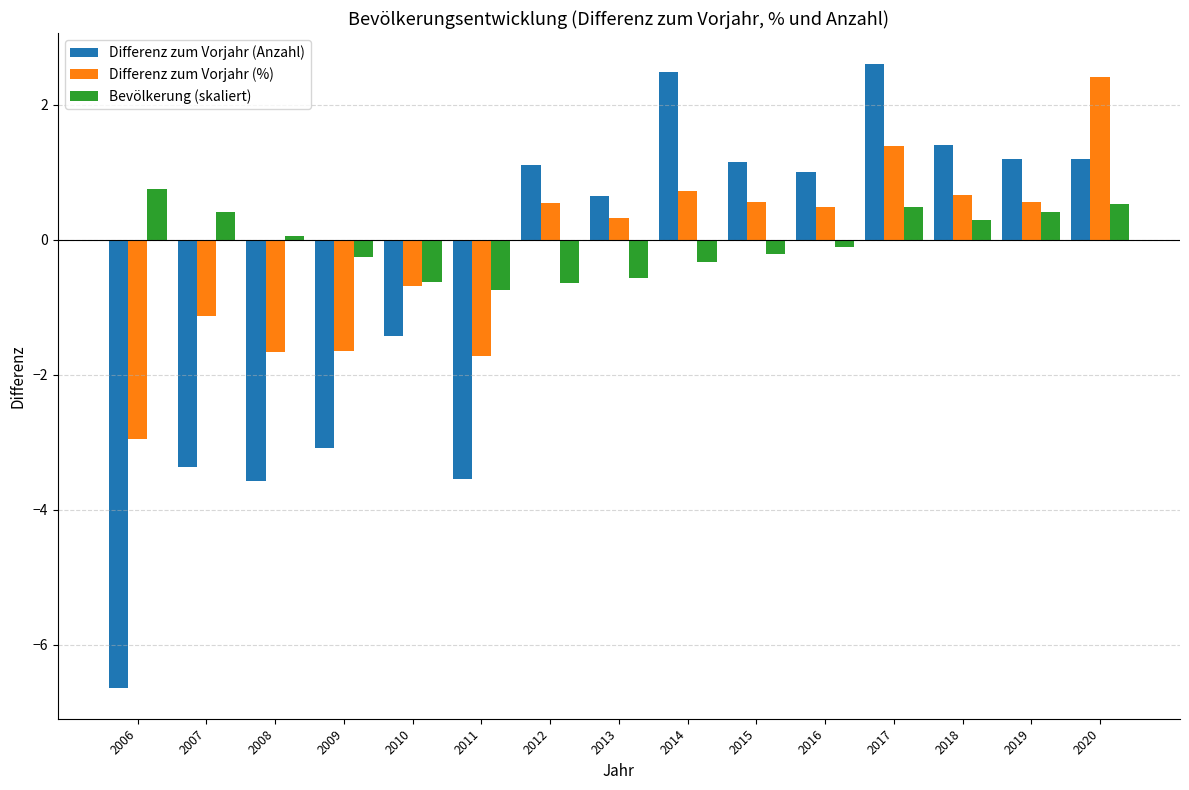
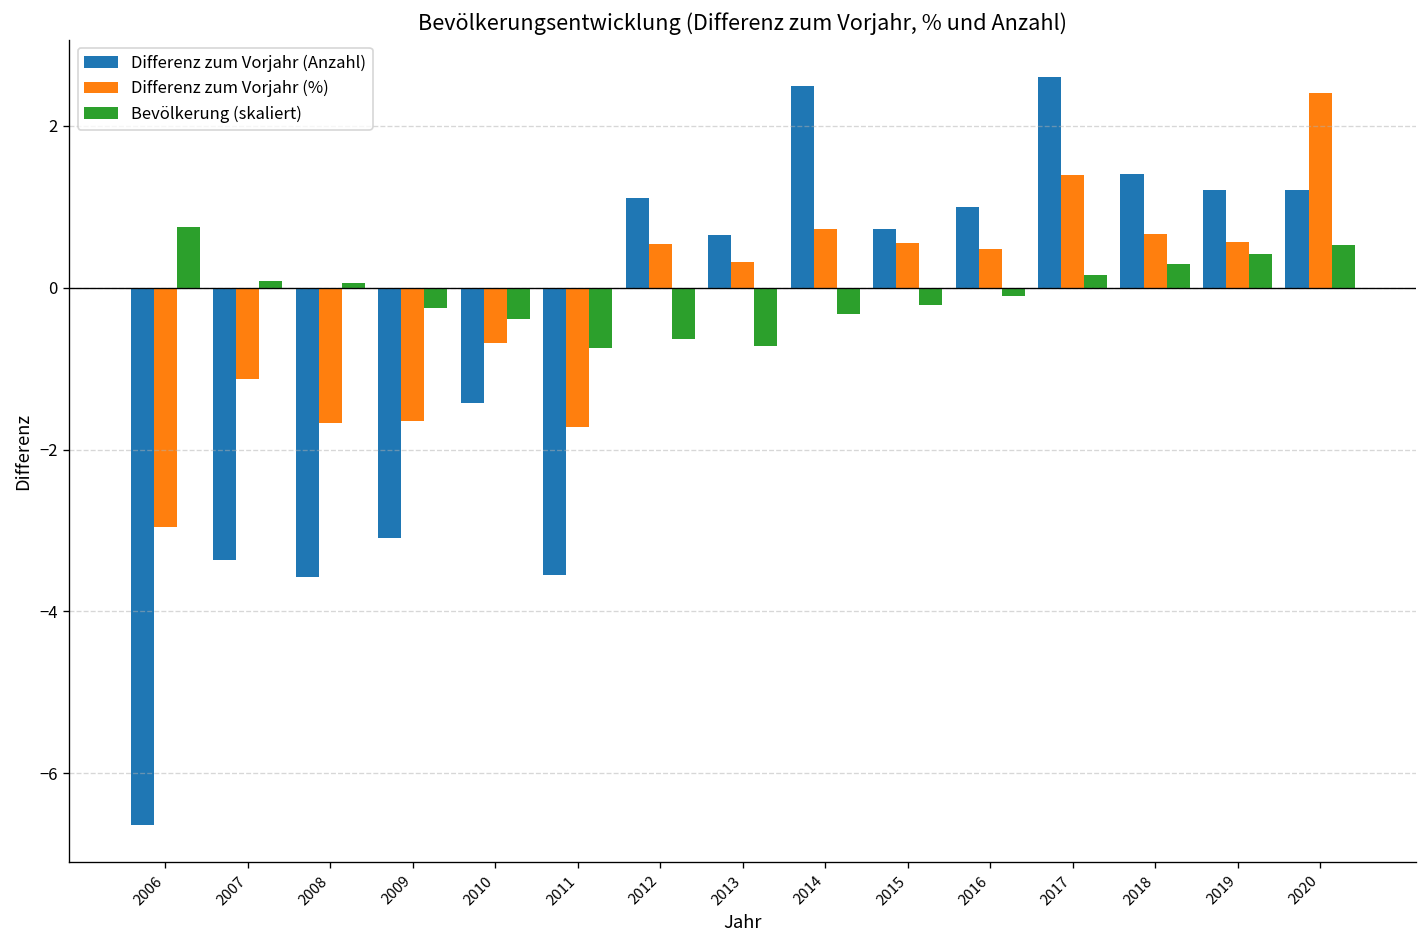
Bevölkerung (skaliert), 2007: 0.4 -> 0.1
Bevölkerung (skaliert), 2010: -0.6 -> -0.4
Bevölkerung (skaliert), 2013: -0.6 -> -0.7
Differenz zum Vorjahr (Anzahl), 2015: 1.1 -> 0.7
Bevölkerung (skaliert), 2017: 0.5 -> 0.2
